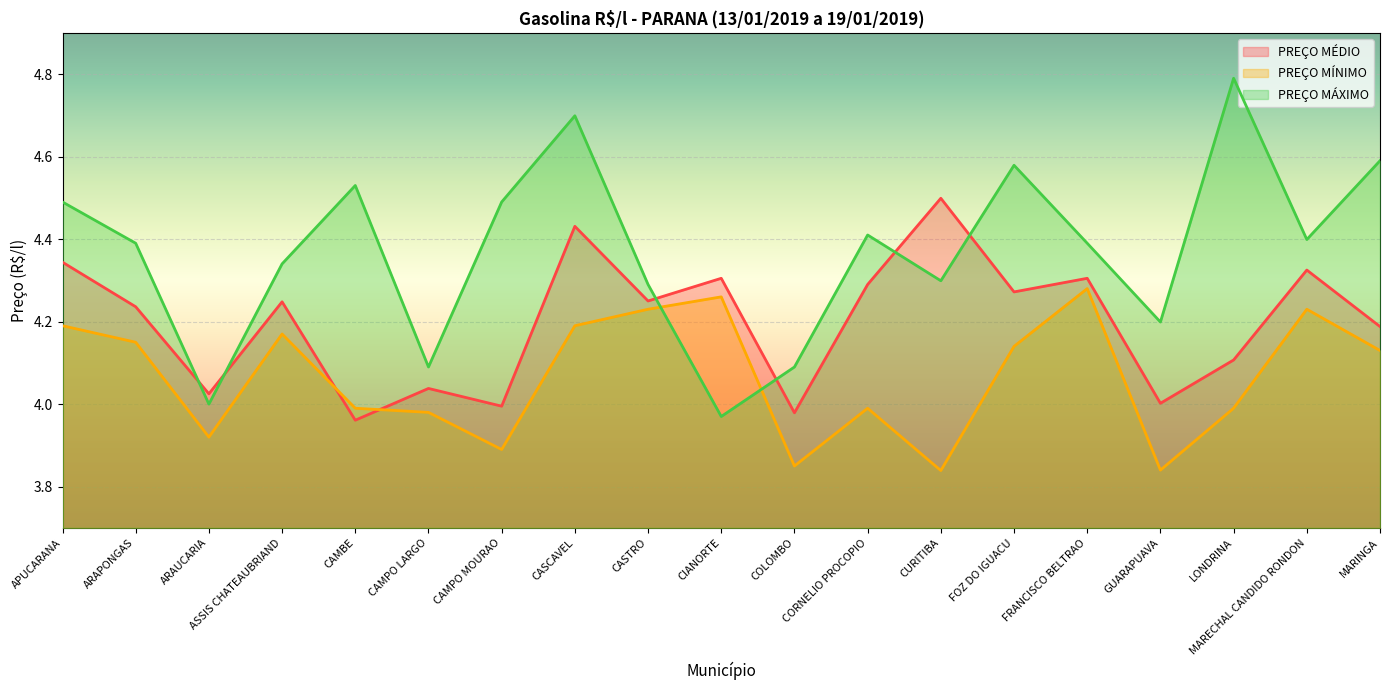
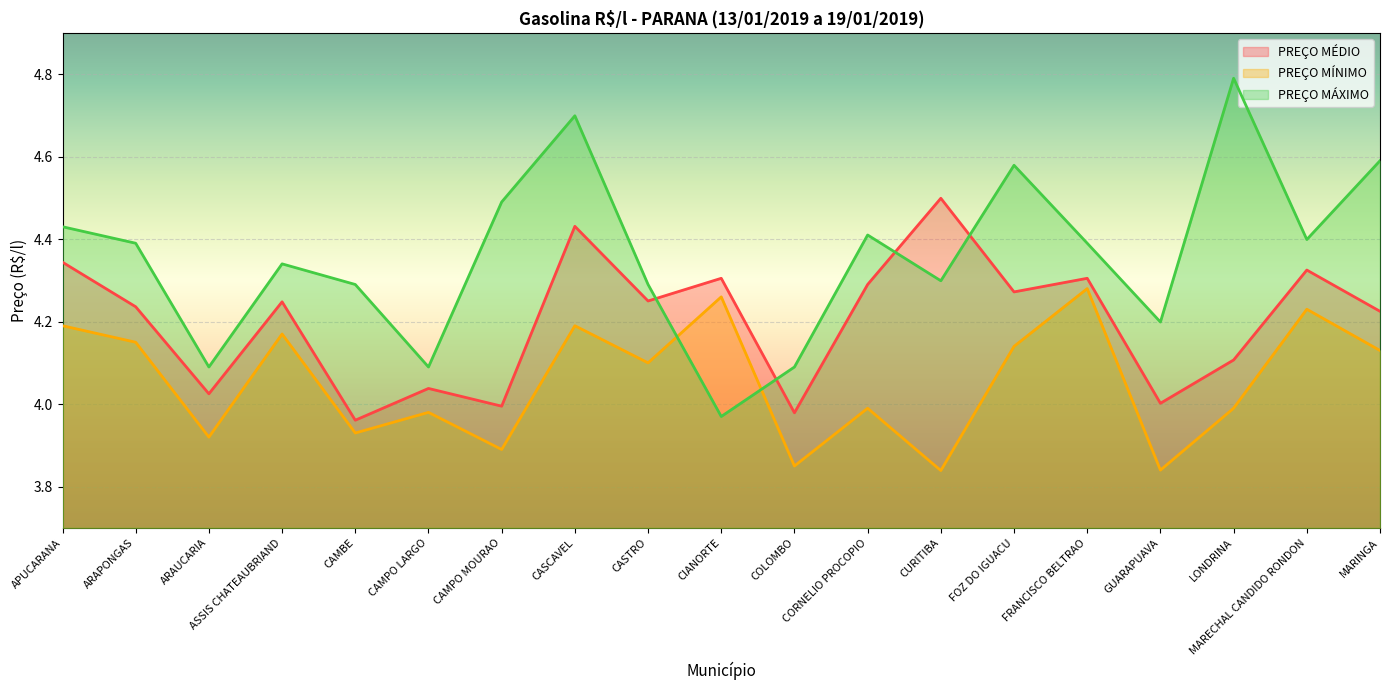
PREÇO MÁXIMO, APUCARANA: 4.49 -> 4.43
PREÇO MÁXIMO, ARAUCARIA: 4.00 -> 4.09
PREÇO MÍNIMO, CAMBE: 3.99 -> 3.93
PREÇO MÁXIMO, CAMBE: 4.53 -> 4.29
PREÇO MÍNIMO, CASTRO: 4.23 -> 4.10
PREÇO MÉDIO, MARINGA: 4.19 -> 4.23
